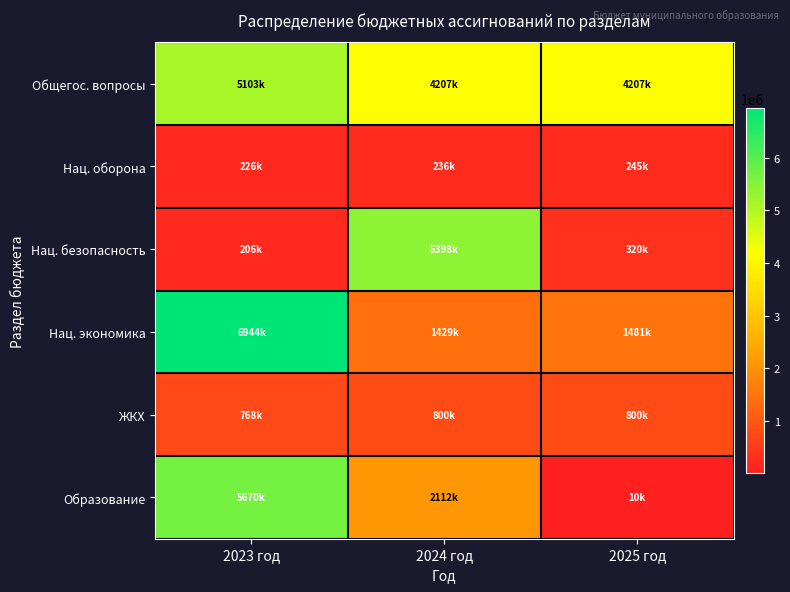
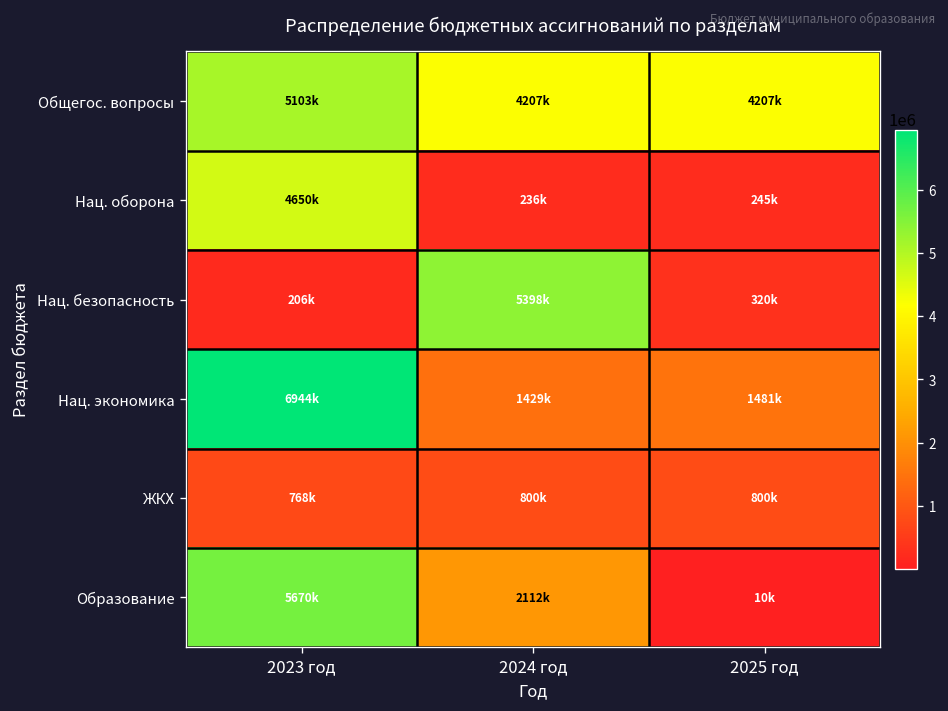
Нац. оборона, 2023 год: 226k -> 4650k
